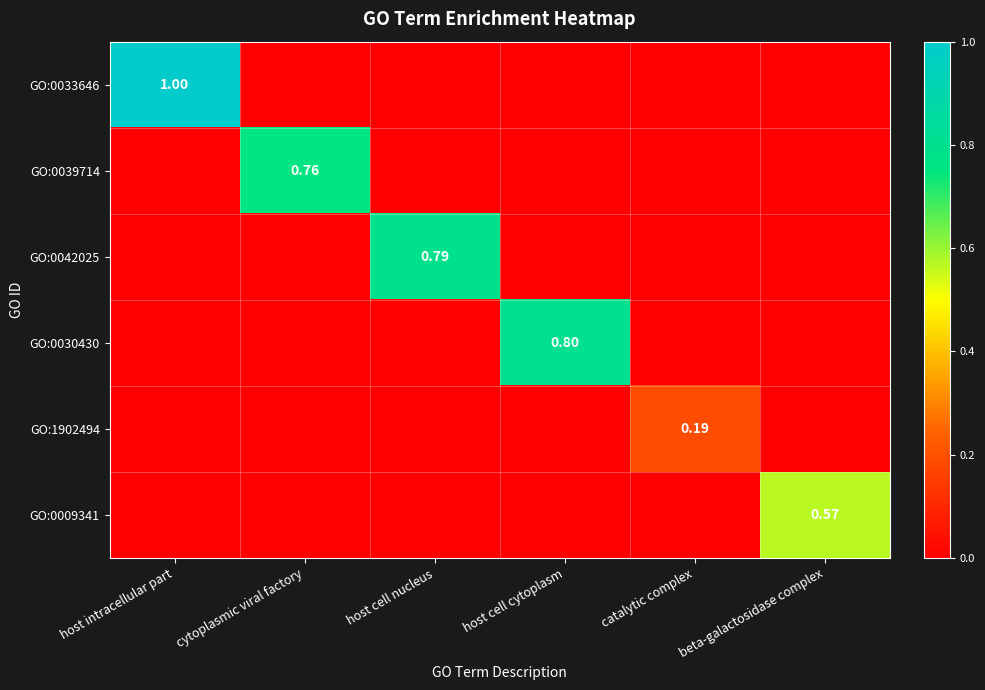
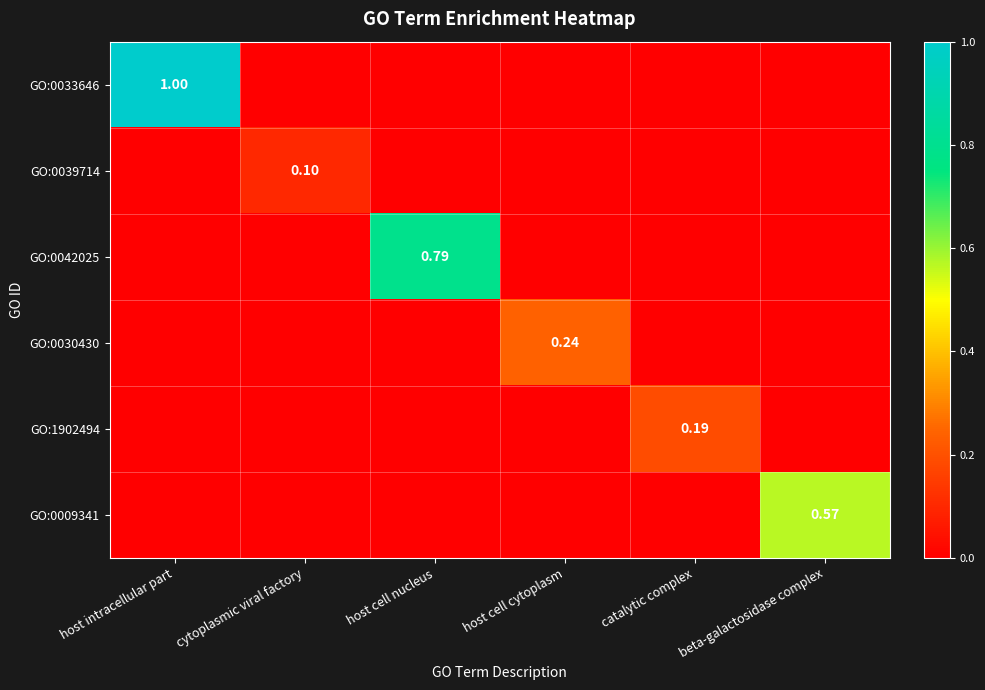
GO:0039714, cytoplasmic viral factory: 0.76 -> 0.10
GO:0030430, host cell cytoplasm: 0.80 -> 0.24
